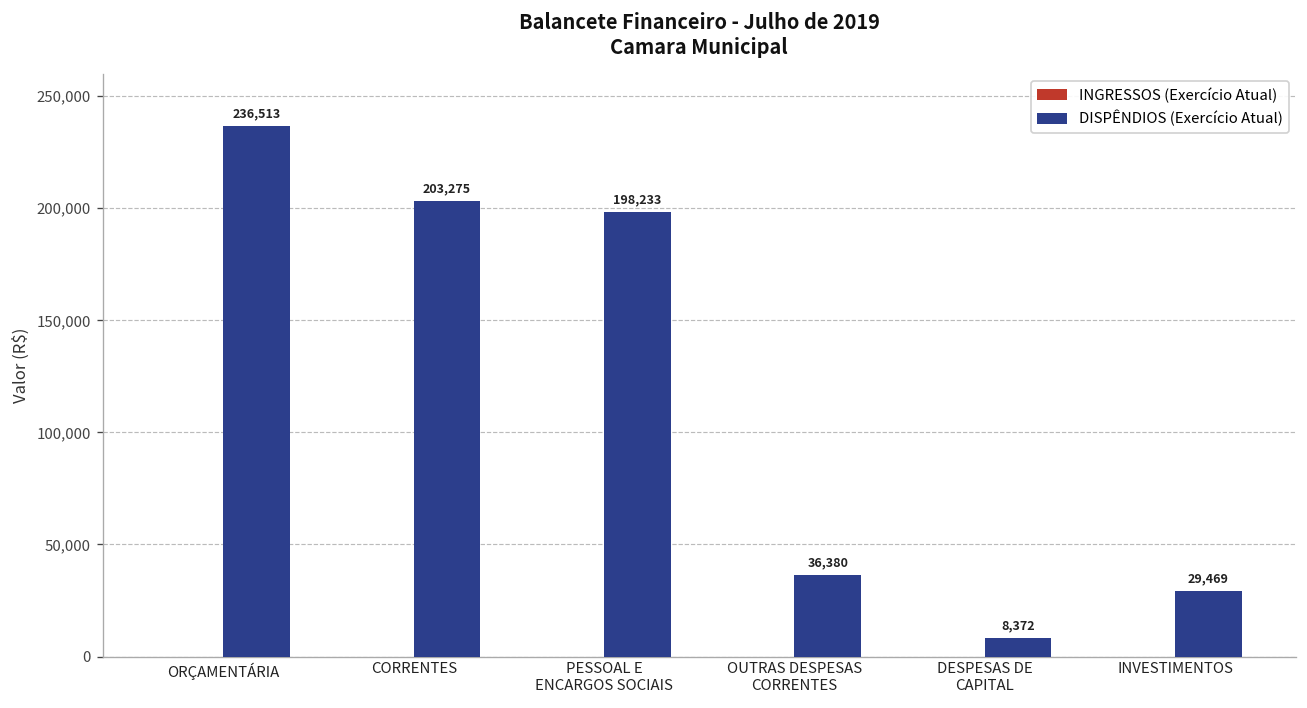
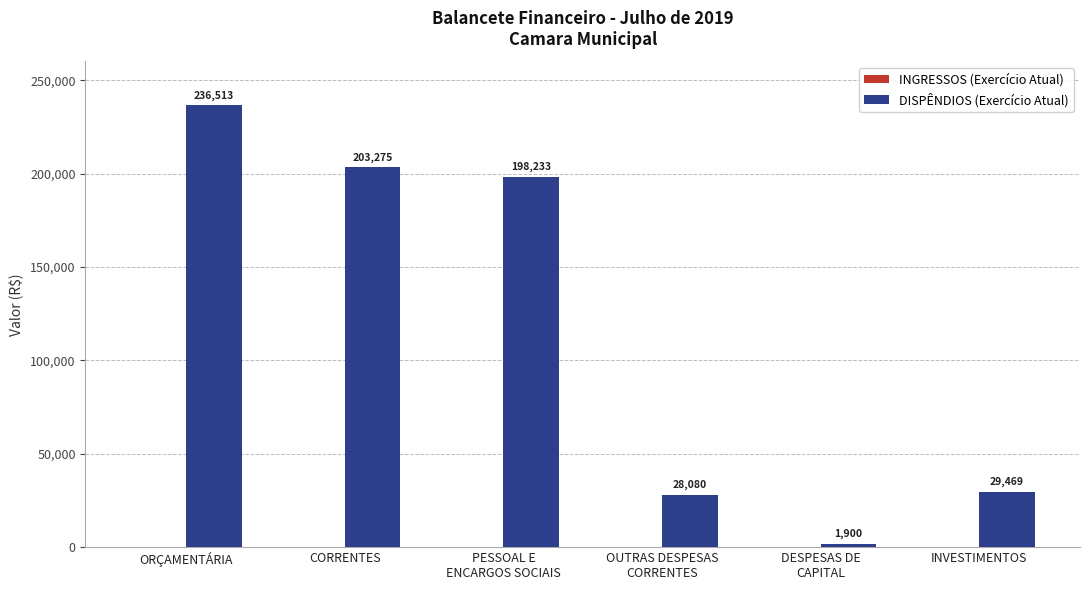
DISPÊNDIOS (Exercício Atual), OUTRAS DESPESAS CORRENTES: 36,380 -> 28,080
DISPÊNDIOS (Exercício Atual), DESPESAS DE CAPITAL: 8,372 -> 1,900
